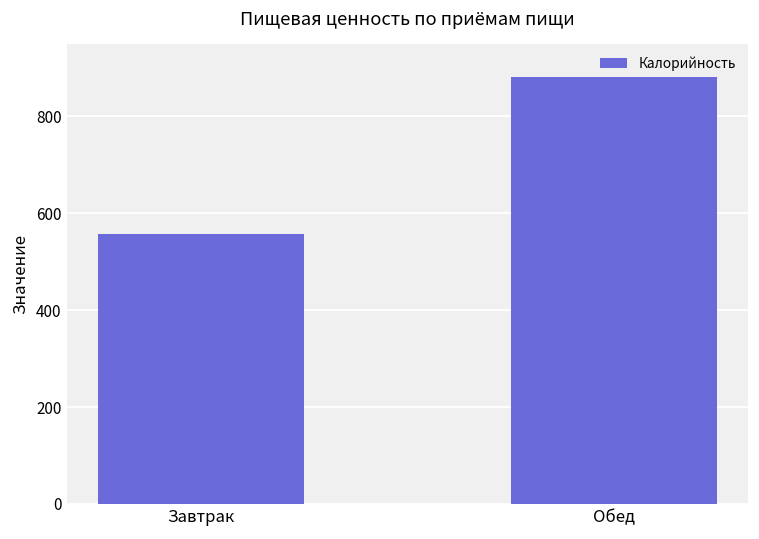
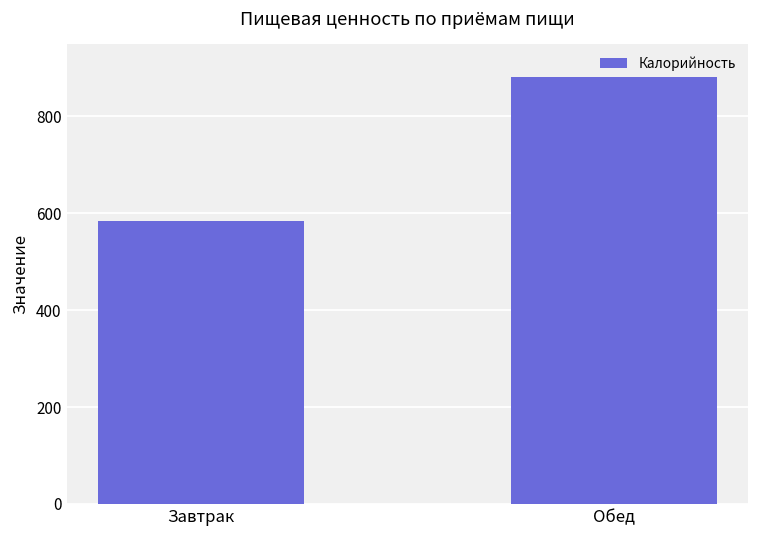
Завтрак: 560 -> 580
